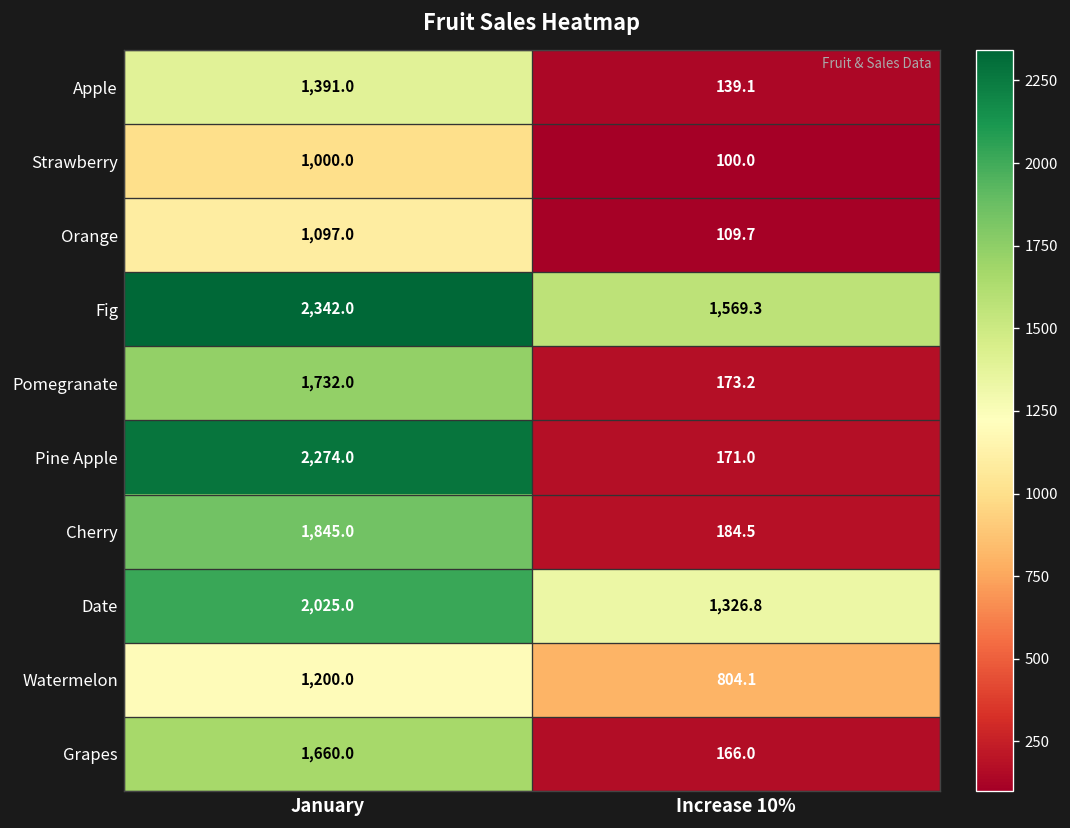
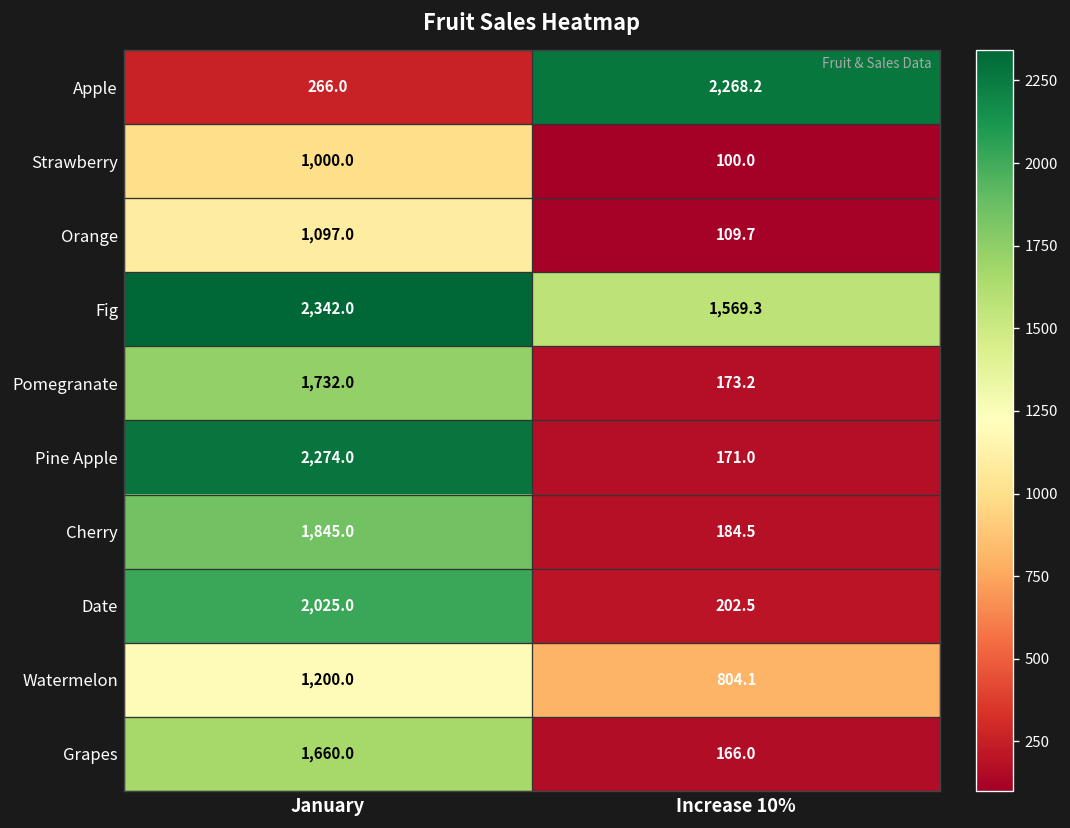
Apple, January: 1,391.0 -> 266.0
Apple, Increase 10%: 139.1 -> 2,268.2
Date, Increase 10%: 1,326.8 -> 202.5
